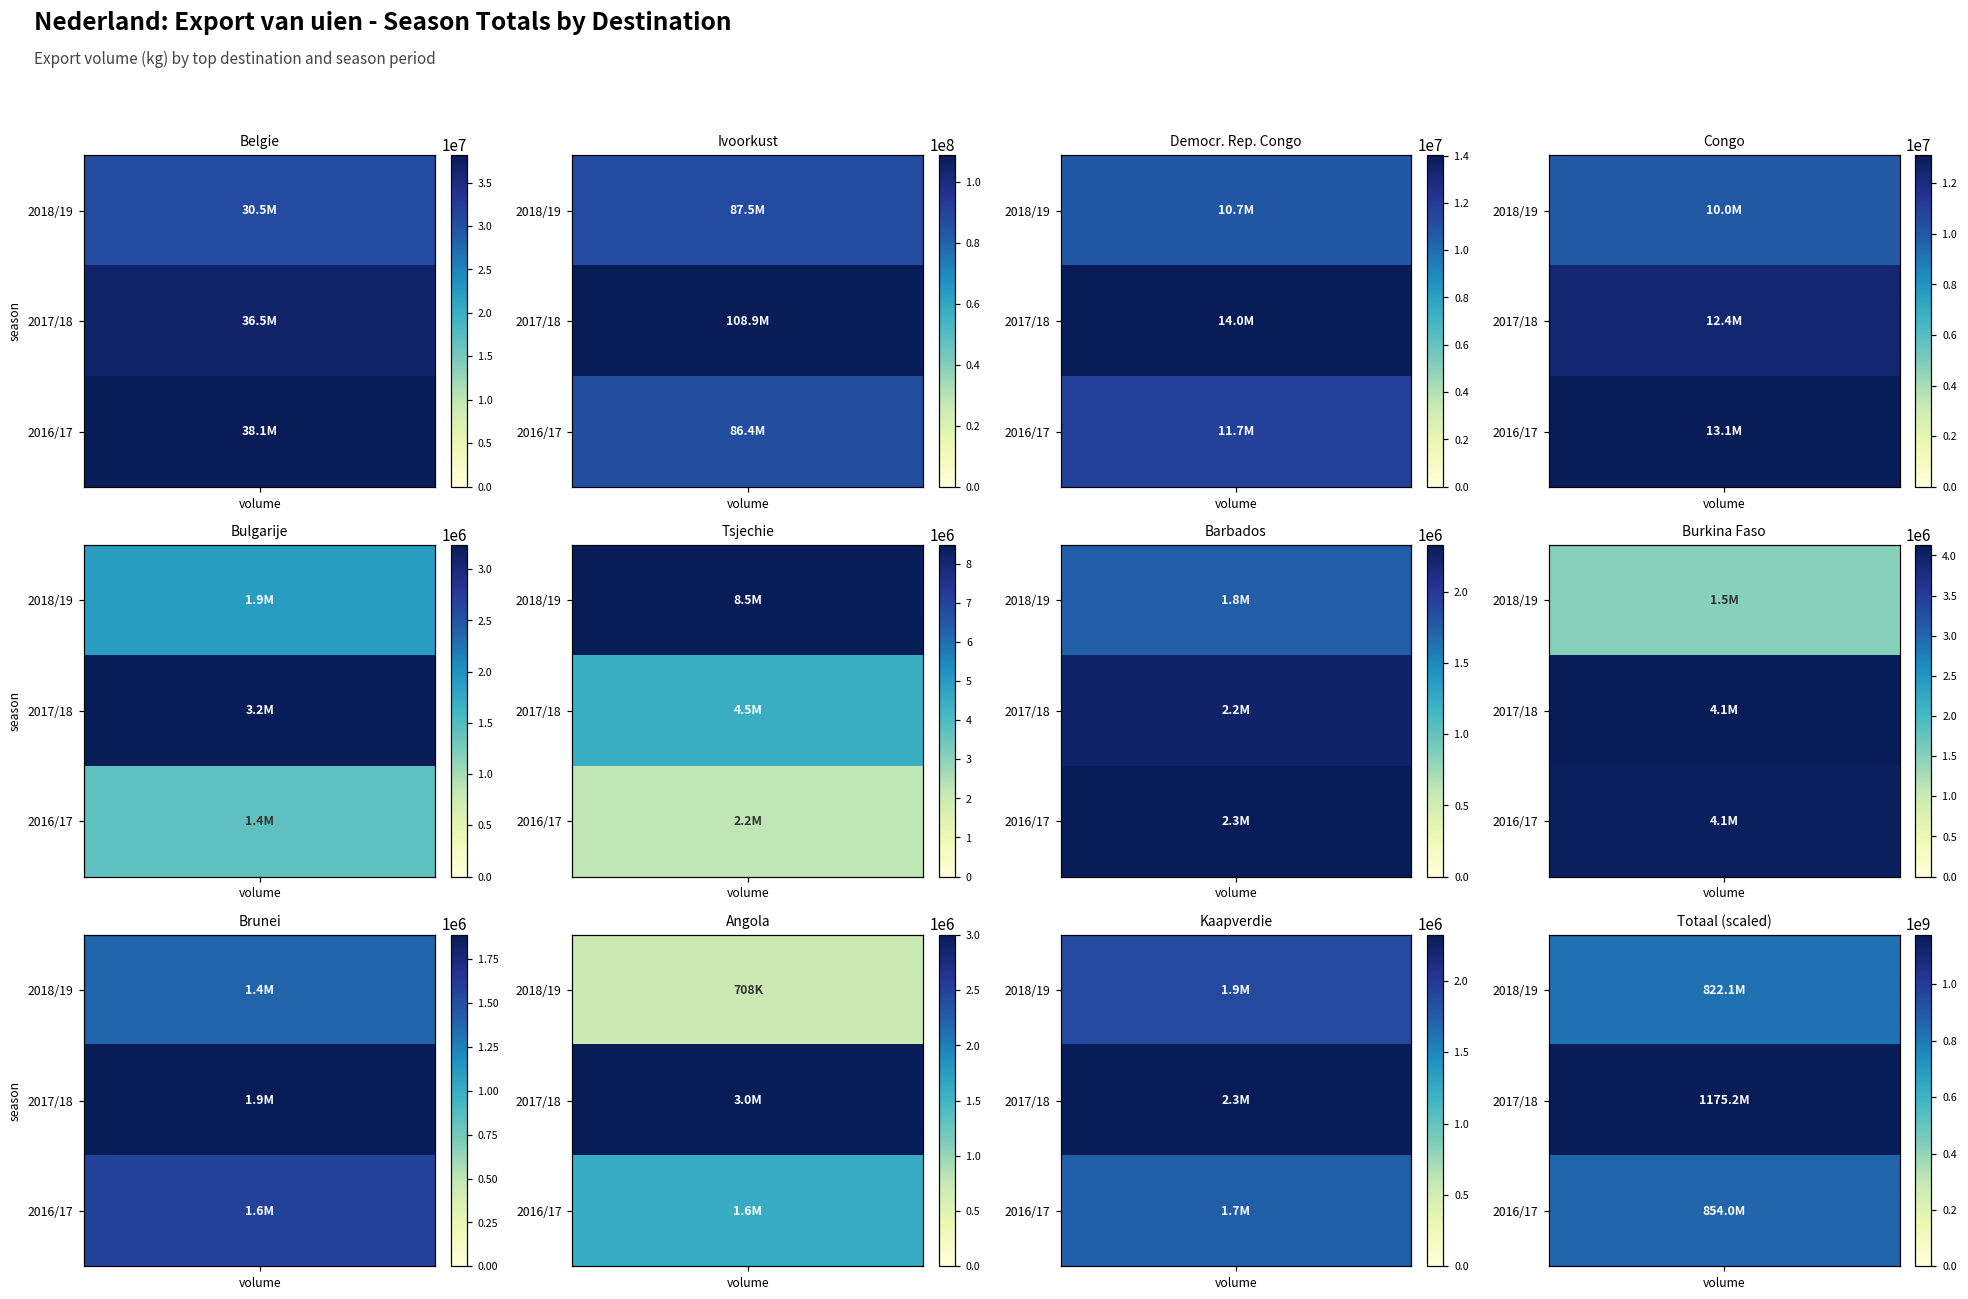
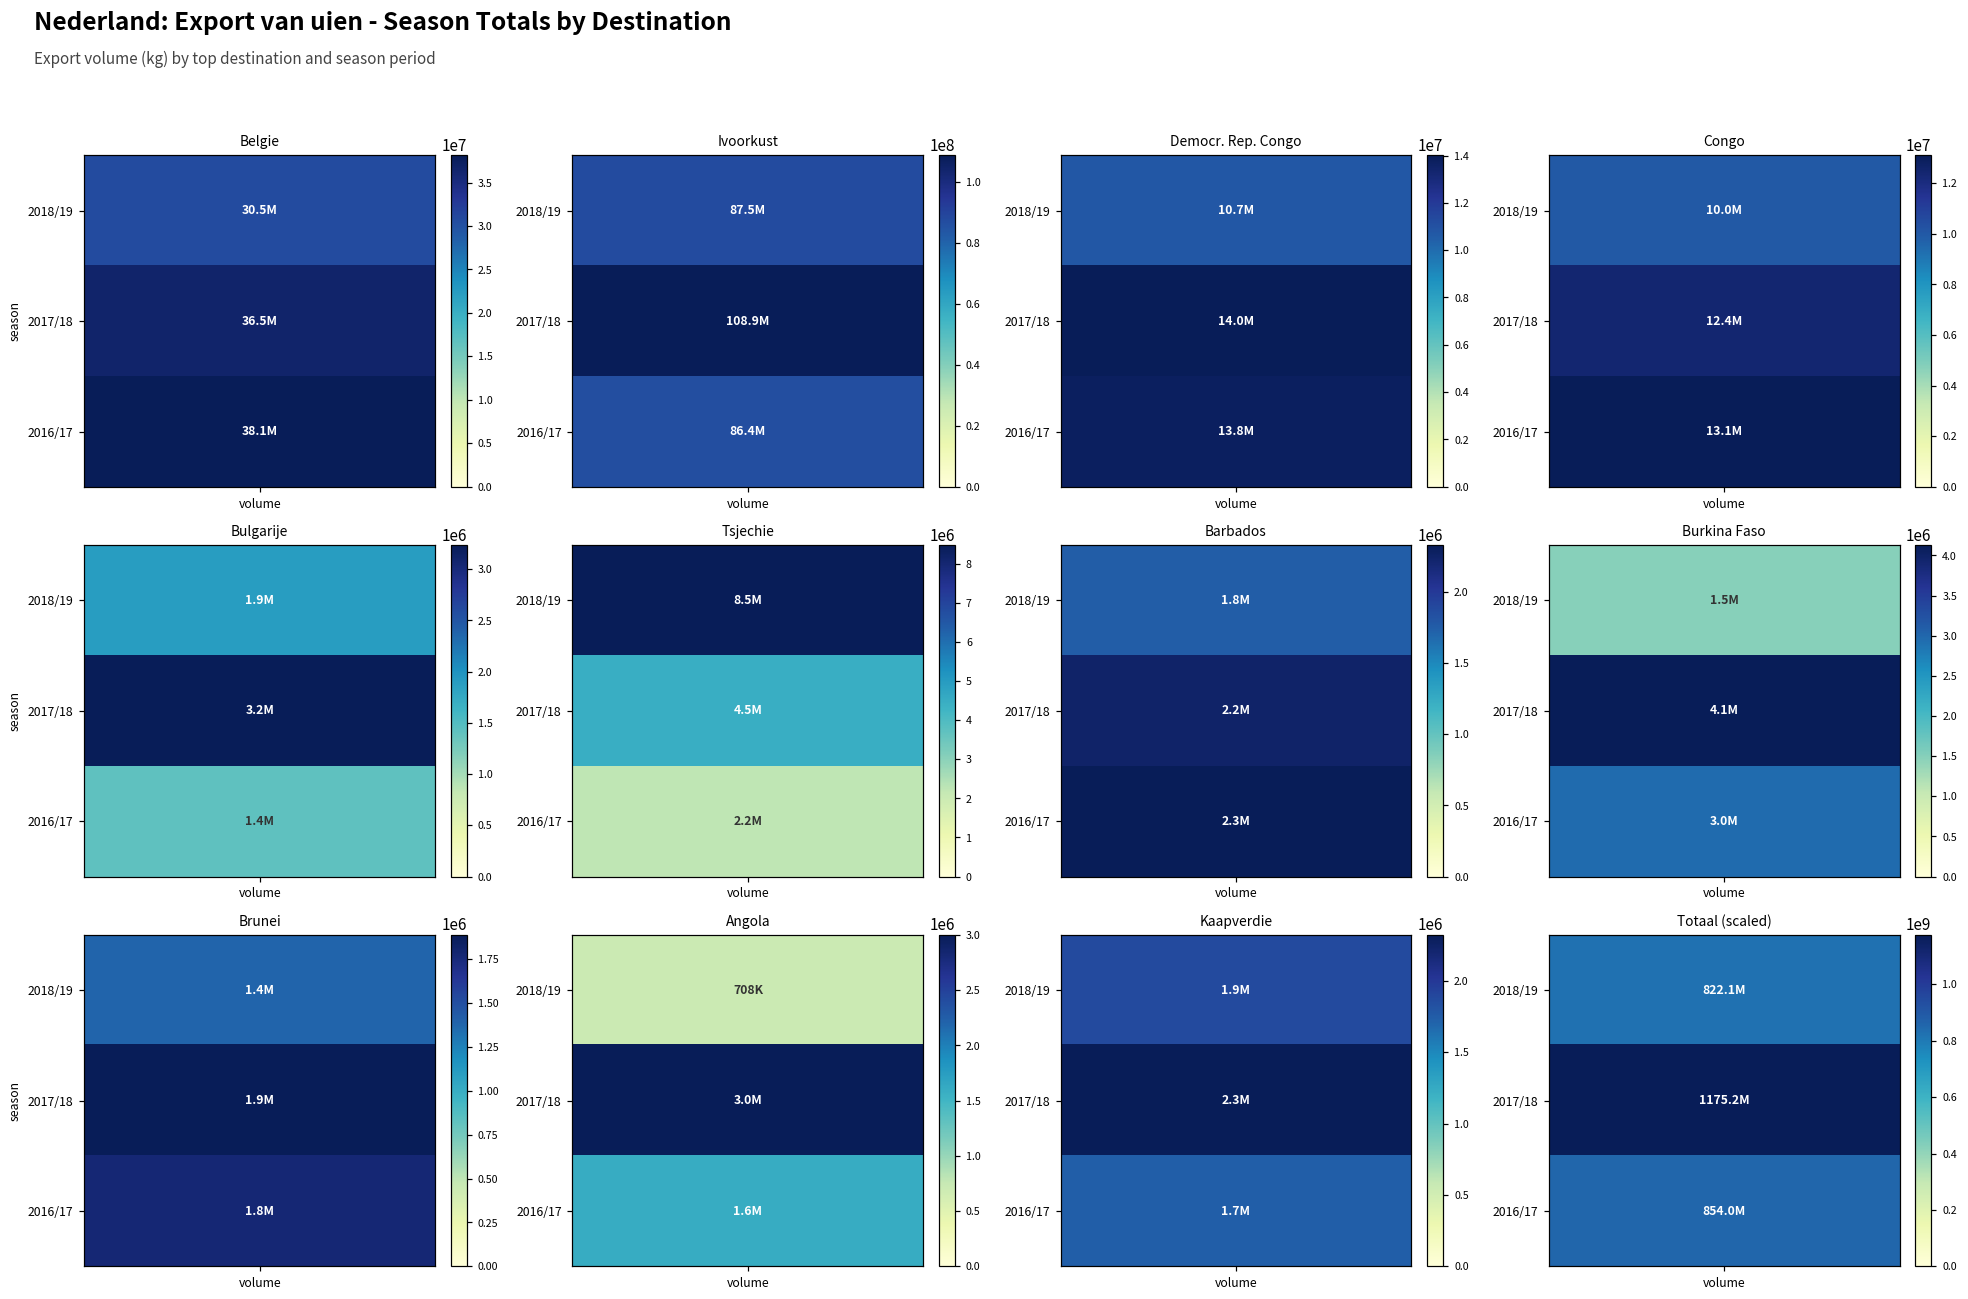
Democr. Rep. Congo, 2016/17, volume: 11.7M -> 13.8M
Burkina Faso, 2016/17, volume: 4.1M -> 3.0M
Brunei, 2016/17, volume: 1.6M -> 1.8M
